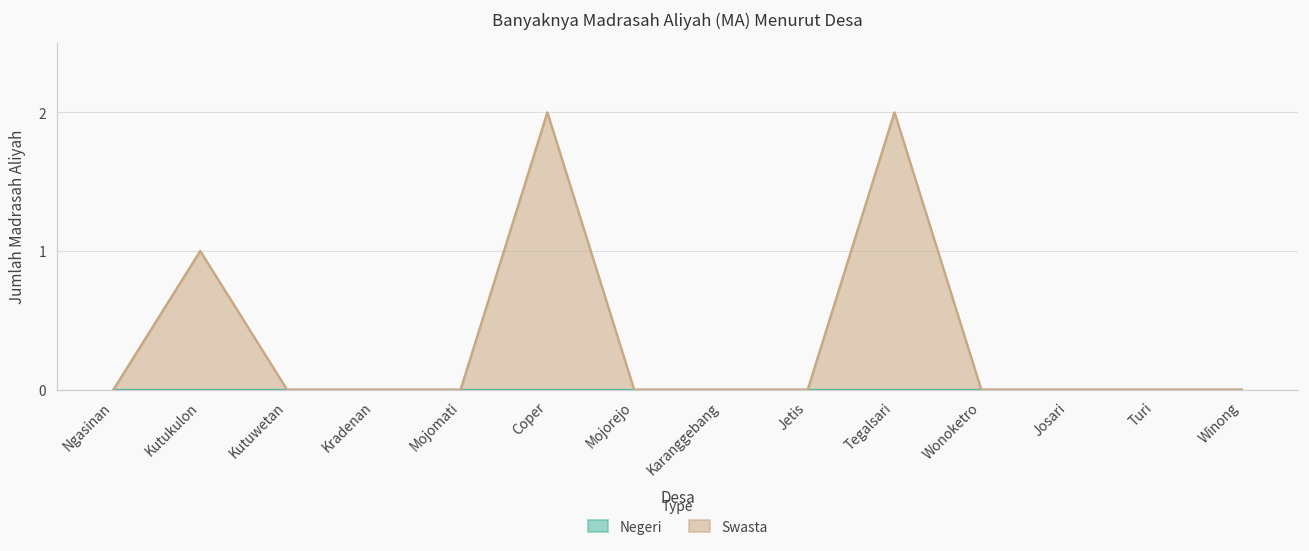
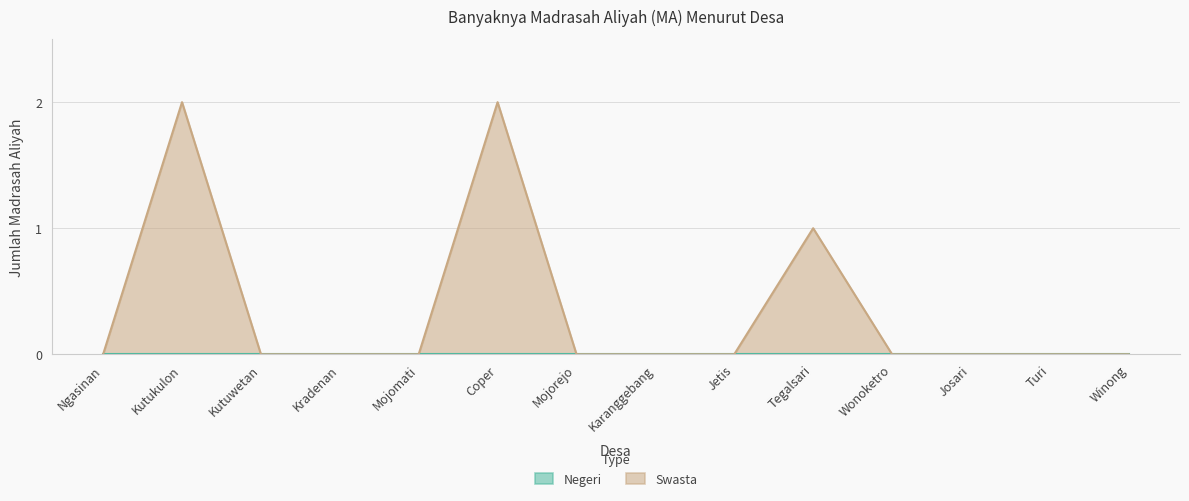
Swasta, Kutukulon: 1 -> 2
Swasta, Tegalsari: 2 -> 1
